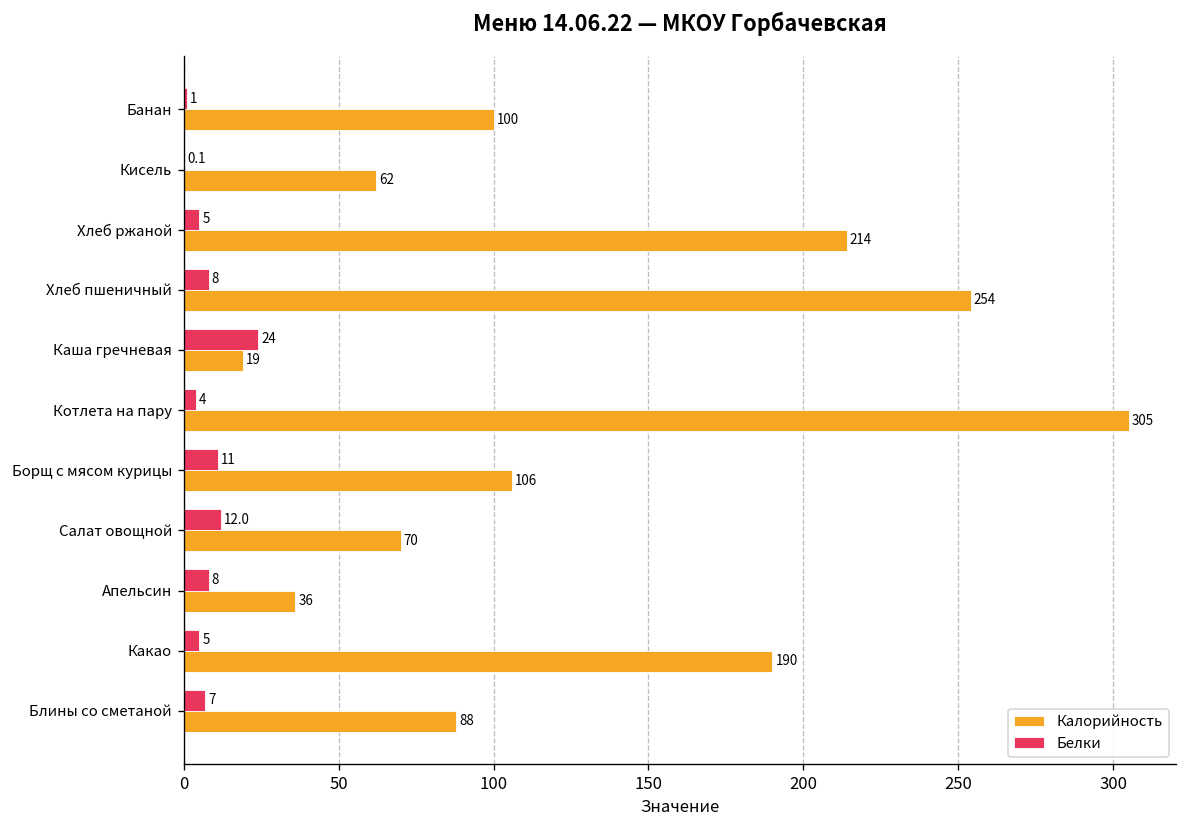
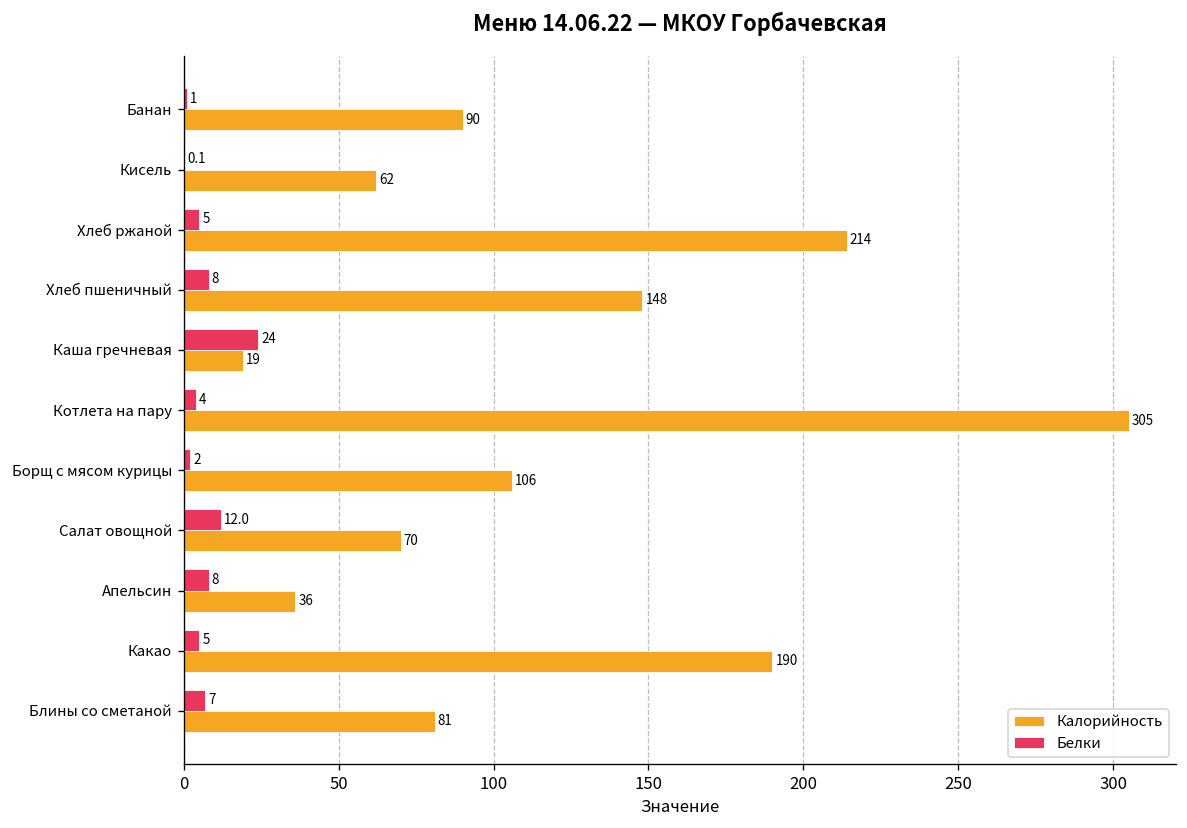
Калорийность, Банан: 100 -> 90
Калорийность, Хлеб пшеничный: 254 -> 148
Белки, Борщ с мясом курицы: 11 -> 2
Калорийность, Блины со сметаной: 88 -> 81
